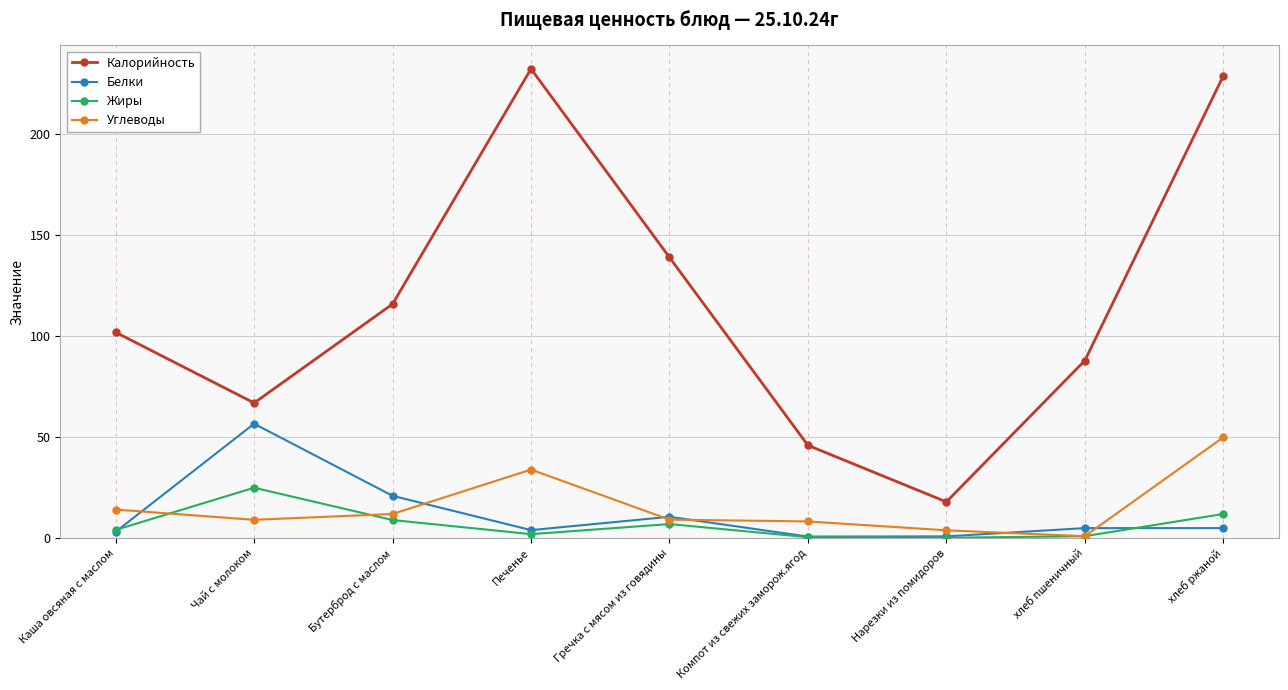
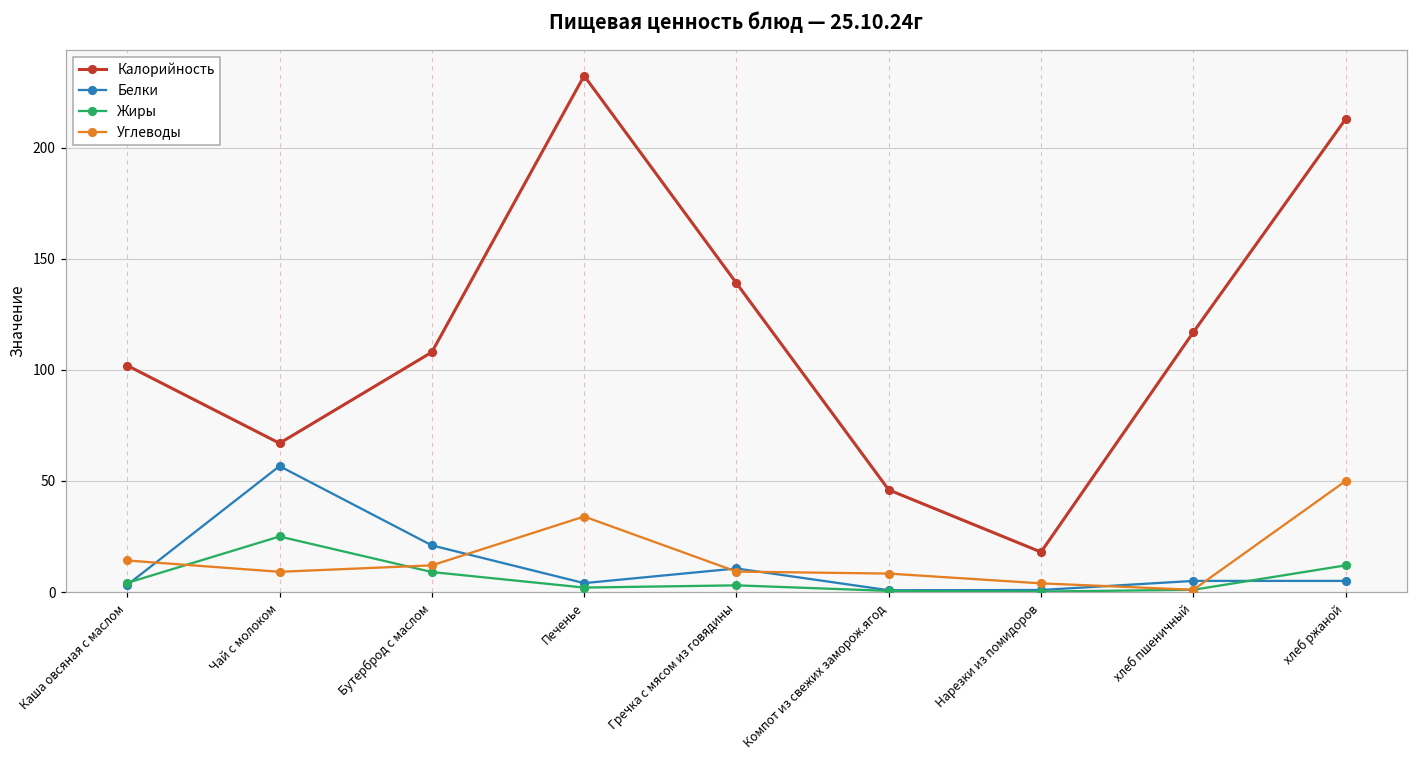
Калорийность, Бутерброд с маслом: 116 -> 108
Жиры, Гречка с мясом из говядины: 7 -> 3
Калорийность, хлеб пшеничный: 88 -> 117
Калорийность, хлеб ржаной: 229 -> 213
